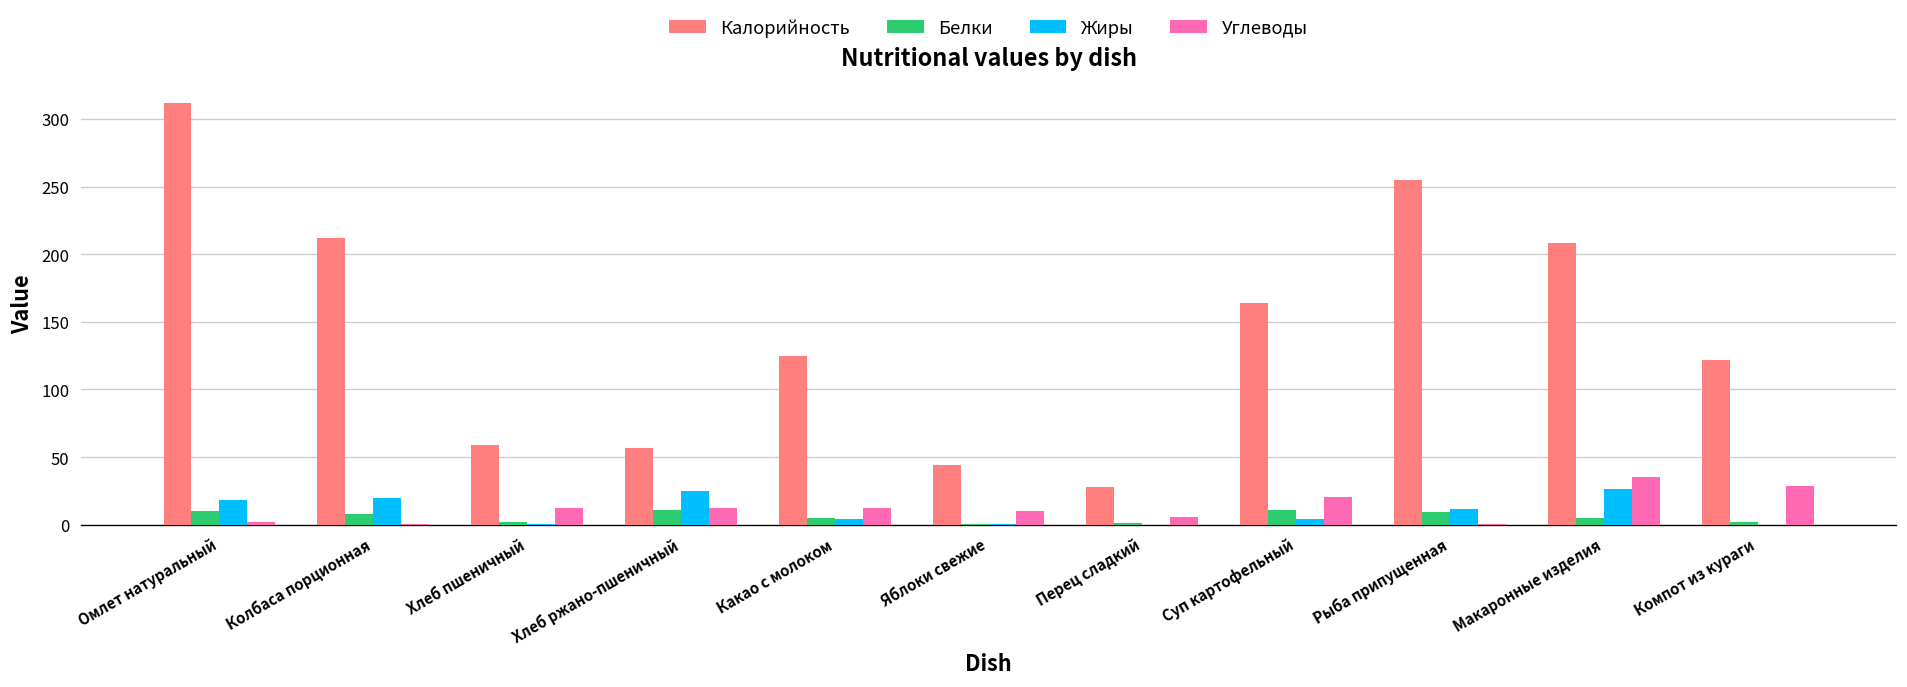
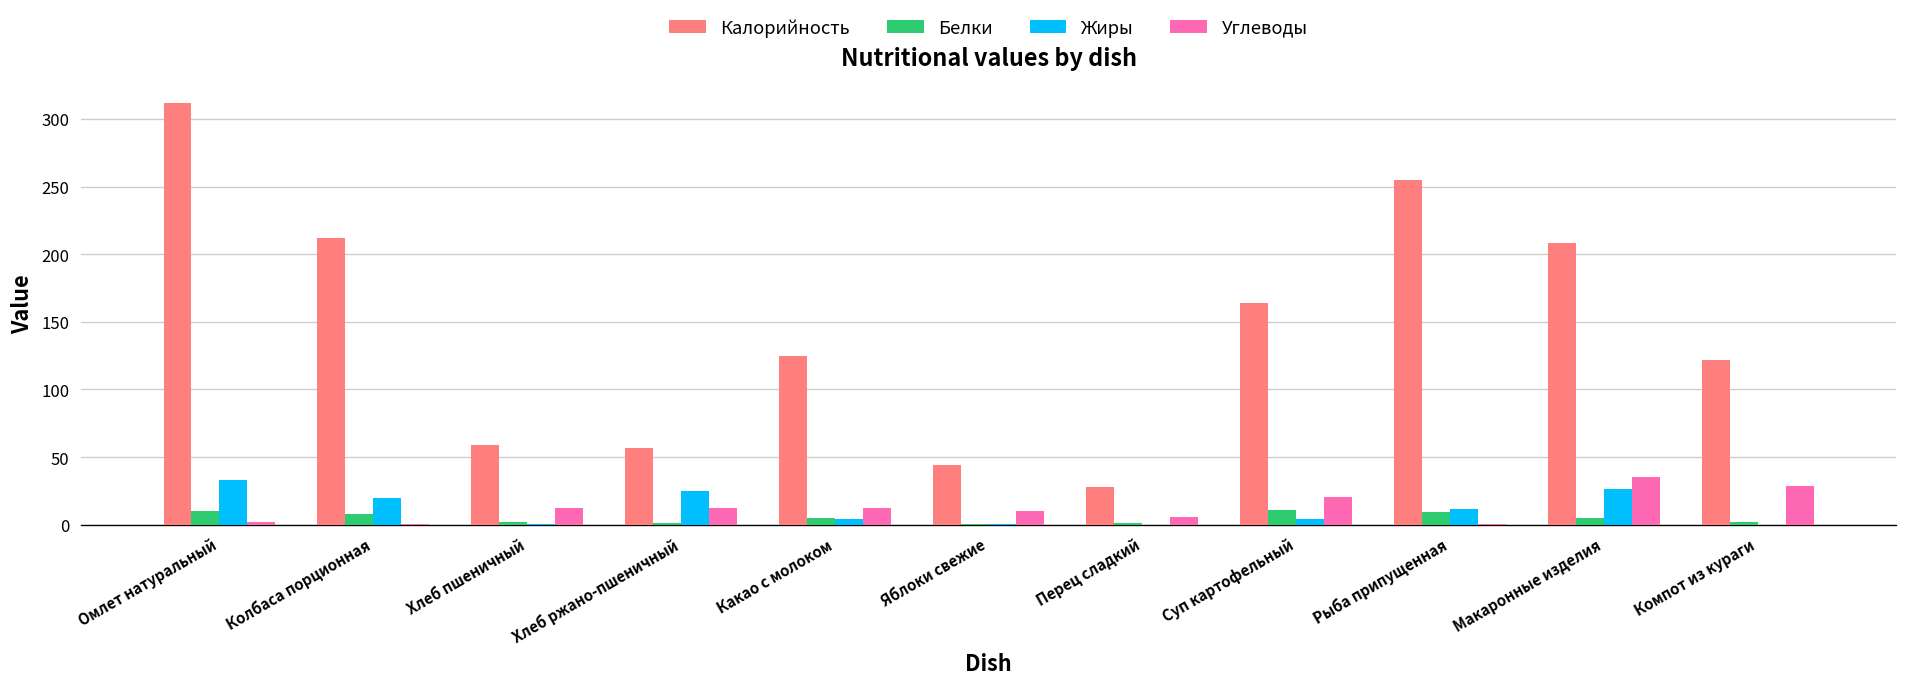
Жиры, Омлет натуральный: 18 -> 33
Белки, Хлеб ржано-пшеничный: 11 -> 1
